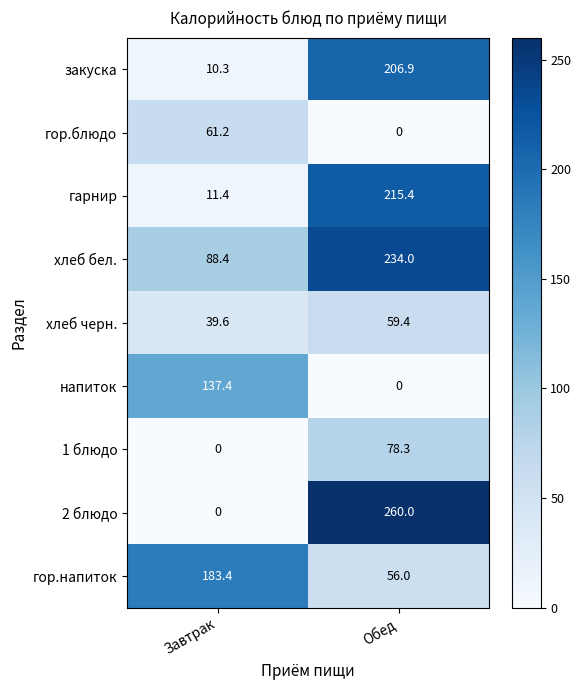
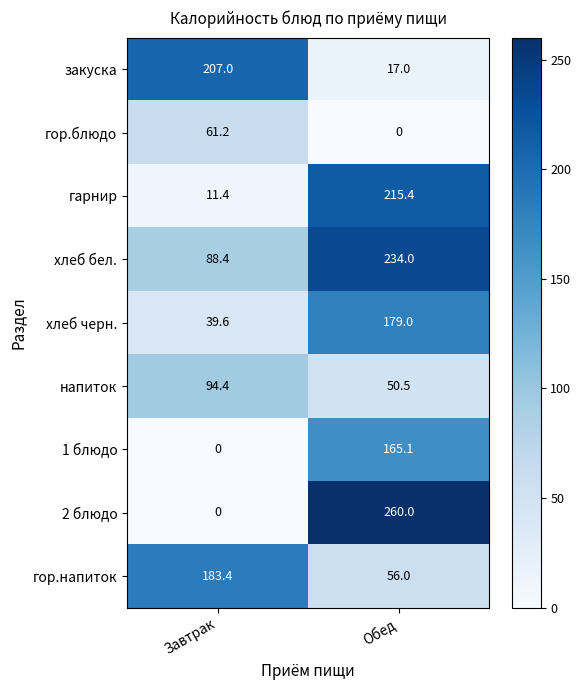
закуска, Завтрак: 10.3 -> 207.0
закуска, Обед: 206.9 -> 17.0
хлеб черн., Обед: 59.4 -> 179.0
напиток, Завтрак: 137.4 -> 94.4
напиток, Обед: 0 -> 50.5
1 блюдо, Обед: 78.3 -> 165.1
